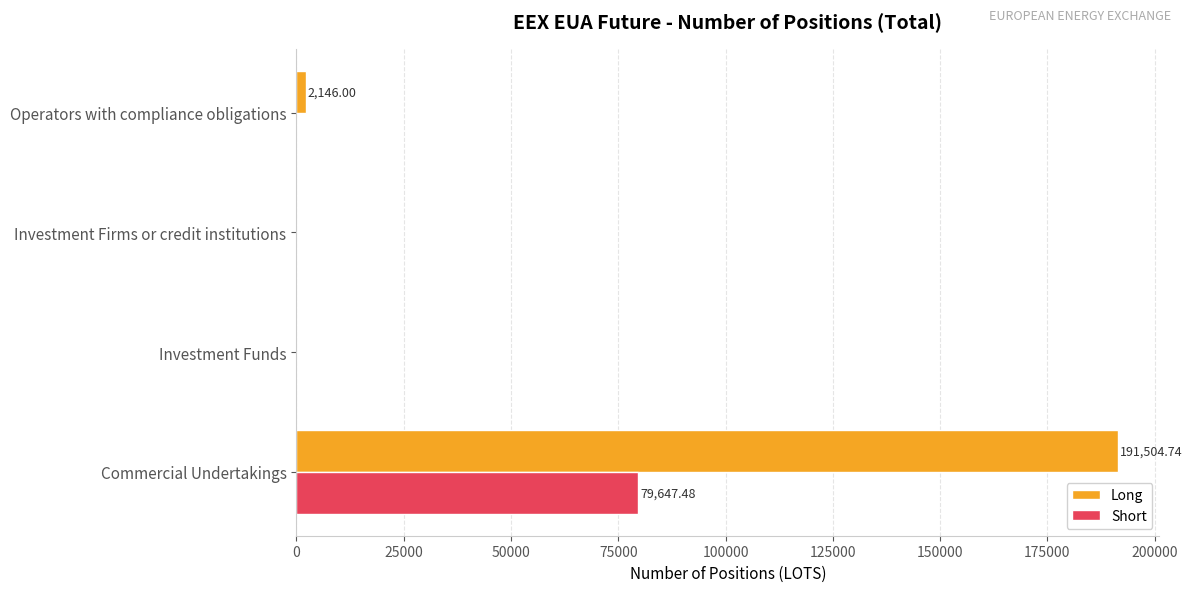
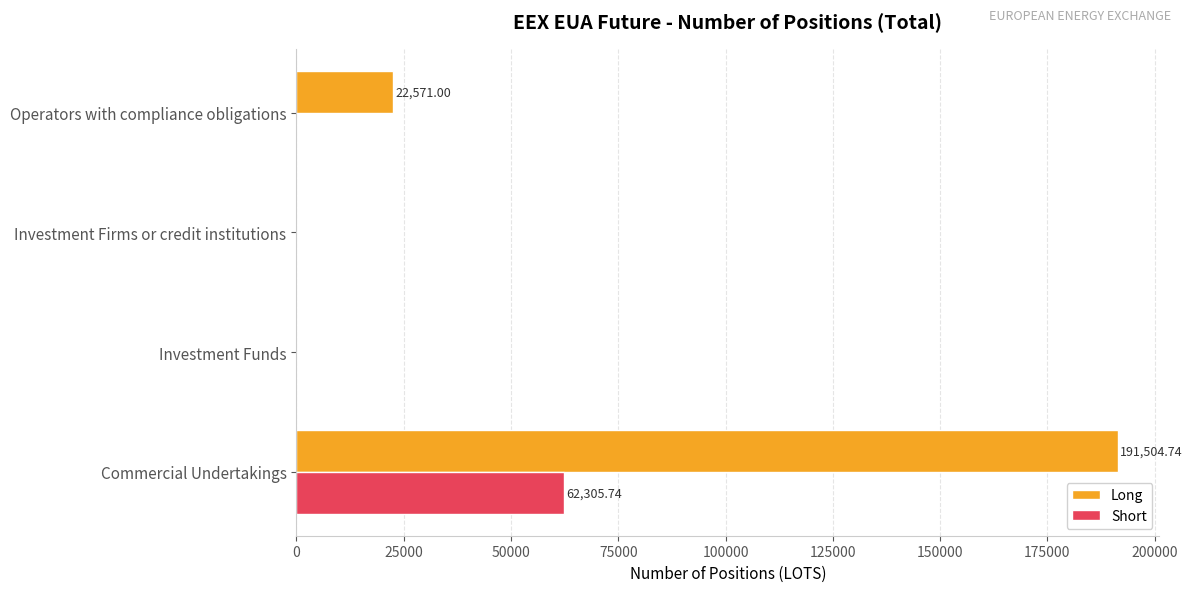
Long, Operators with compliance obligations: 2,146.00 -> 22,571.00
Short, Commercial Undertakings: 79,647.48 -> 62,305.74
